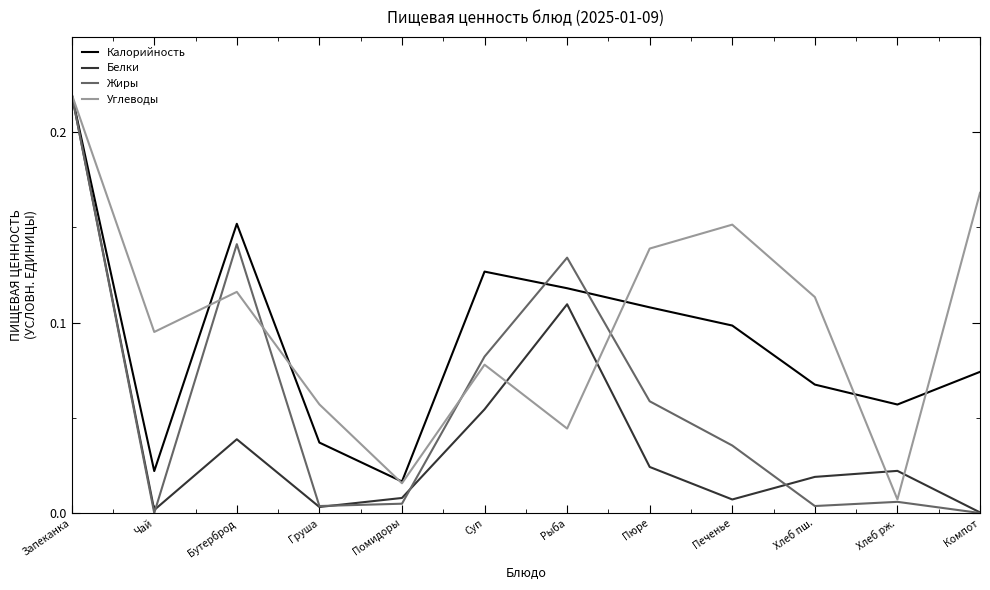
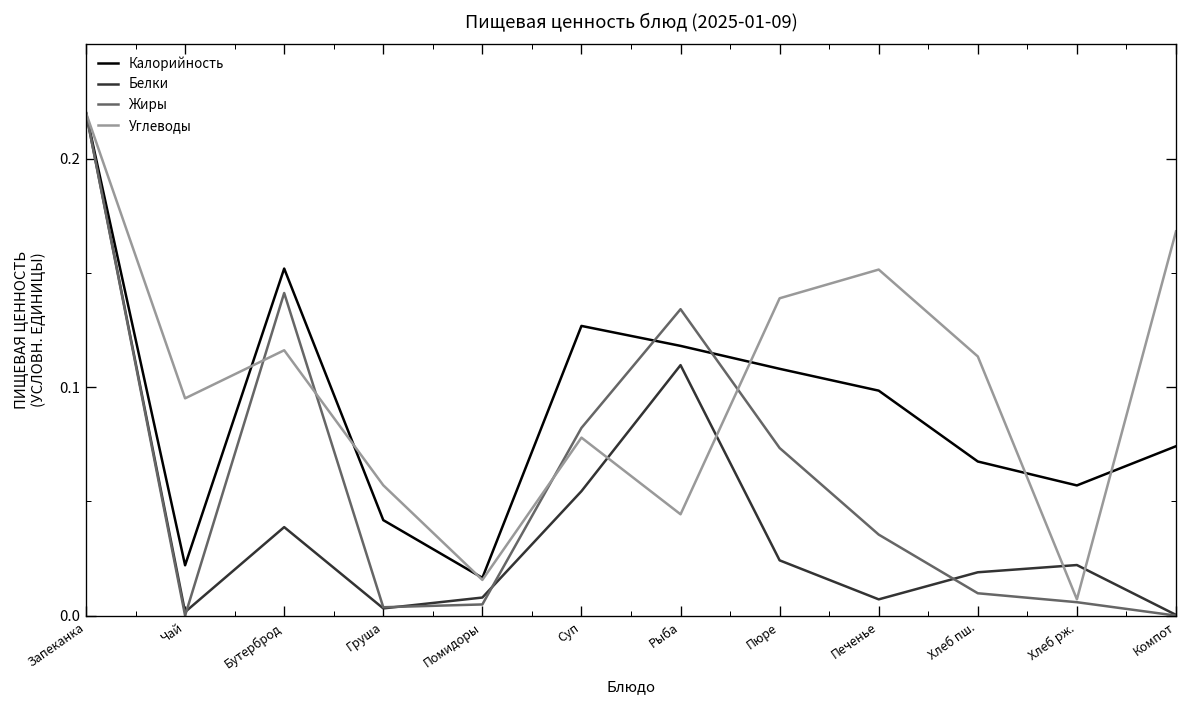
Калорийность, Груша: 0.037 -> 0.042
Жиры, Пюре: 0.059 -> 0.073
Жиры, Хлеб пш.: 0.004 -> 0.010
